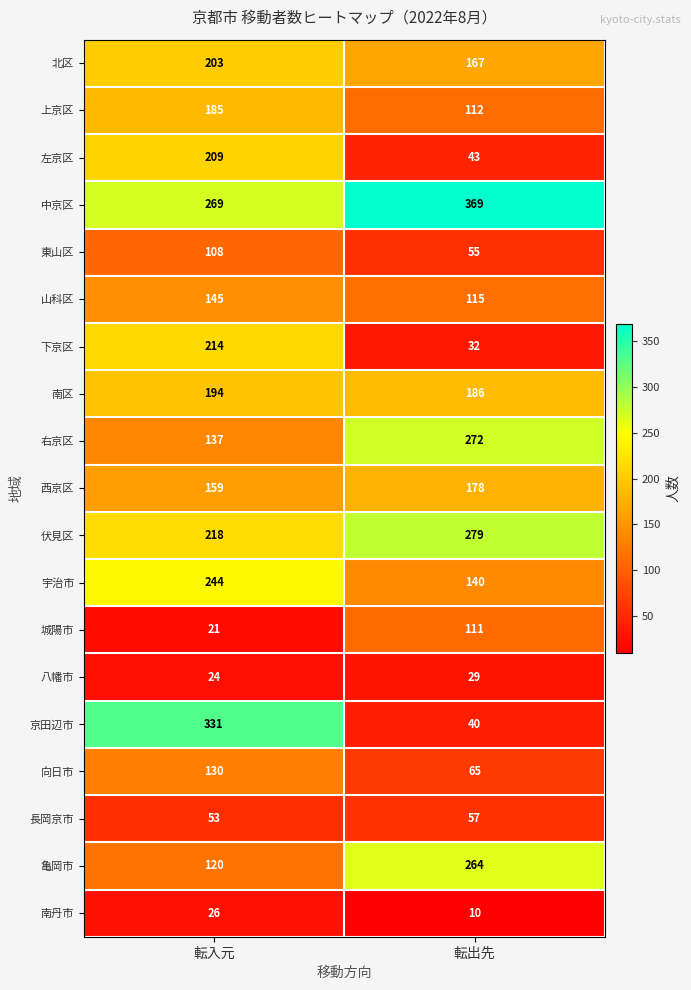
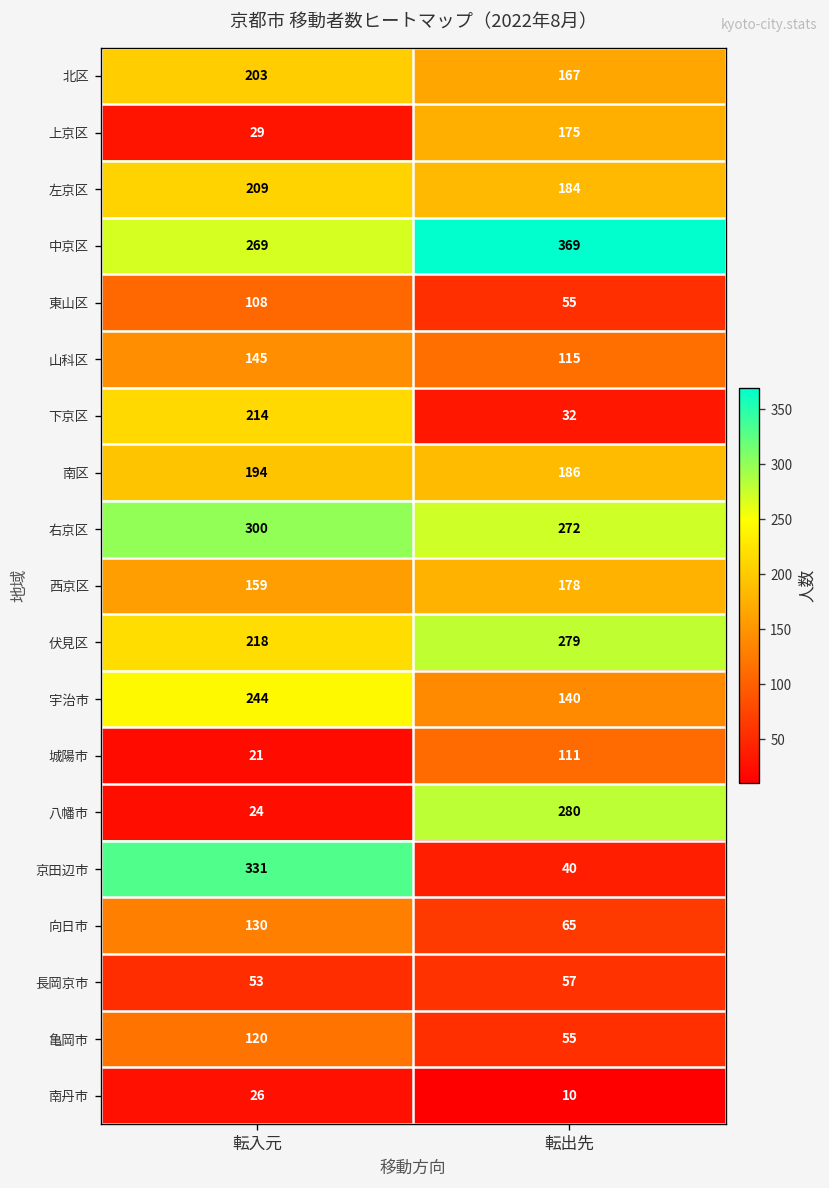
上京区, 転入元: 185 -> 29
上京区, 転出先: 112 -> 175
左京区, 転出先: 43 -> 184
右京区, 転入元: 137 -> 300
八幡市, 転出先: 29 -> 280
亀岡市, 転出先: 264 -> 55
